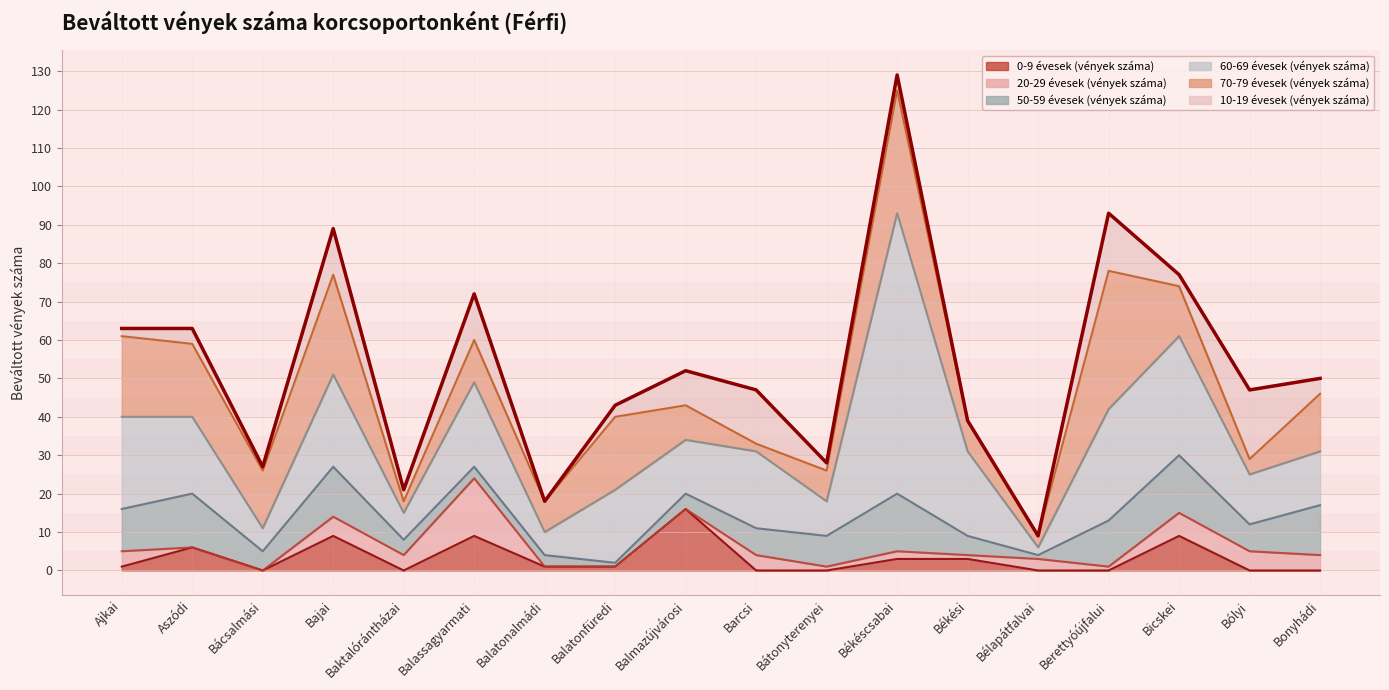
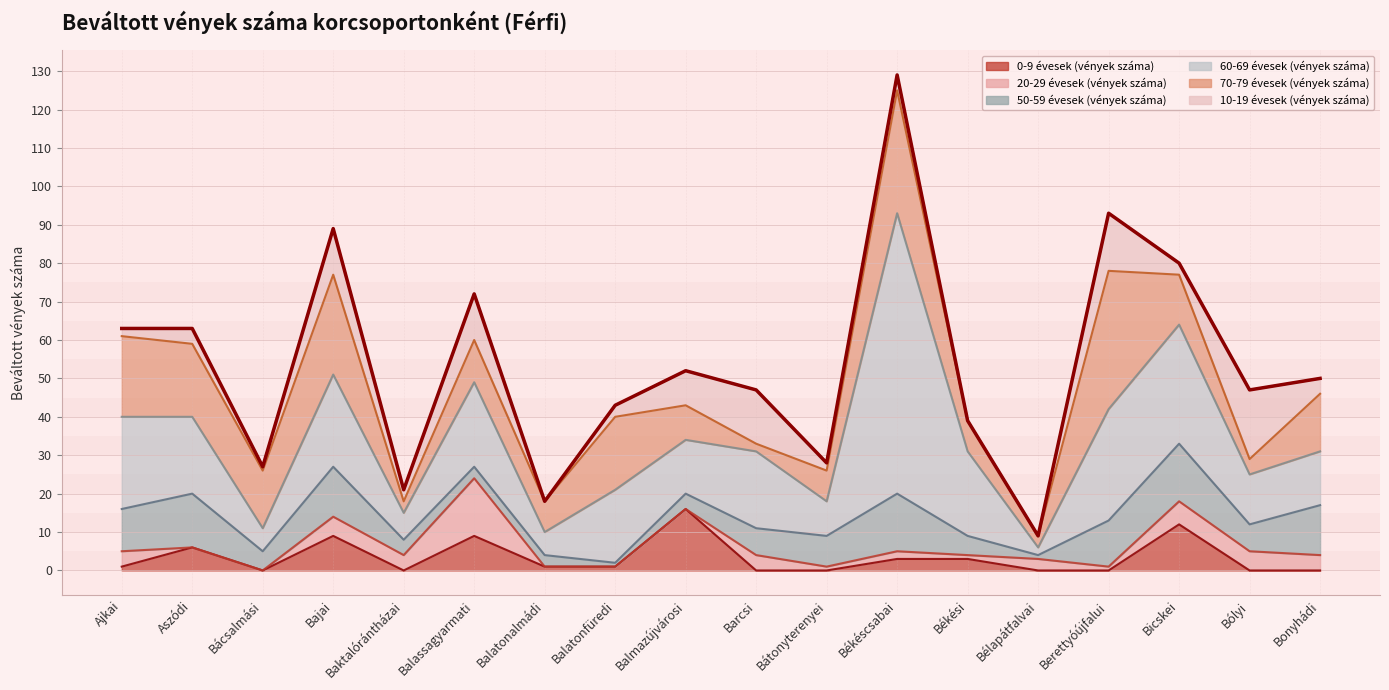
0-9 évesek (vények száma), Bicskei: 9 -> 12
